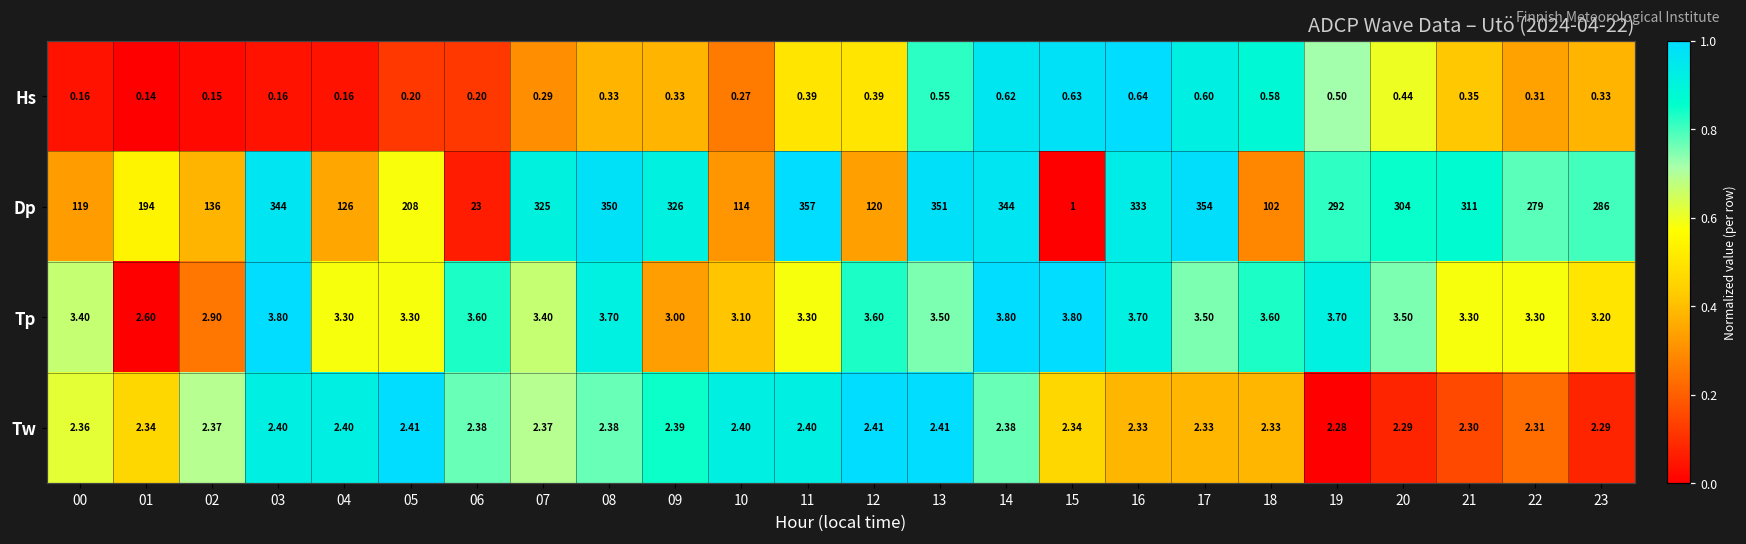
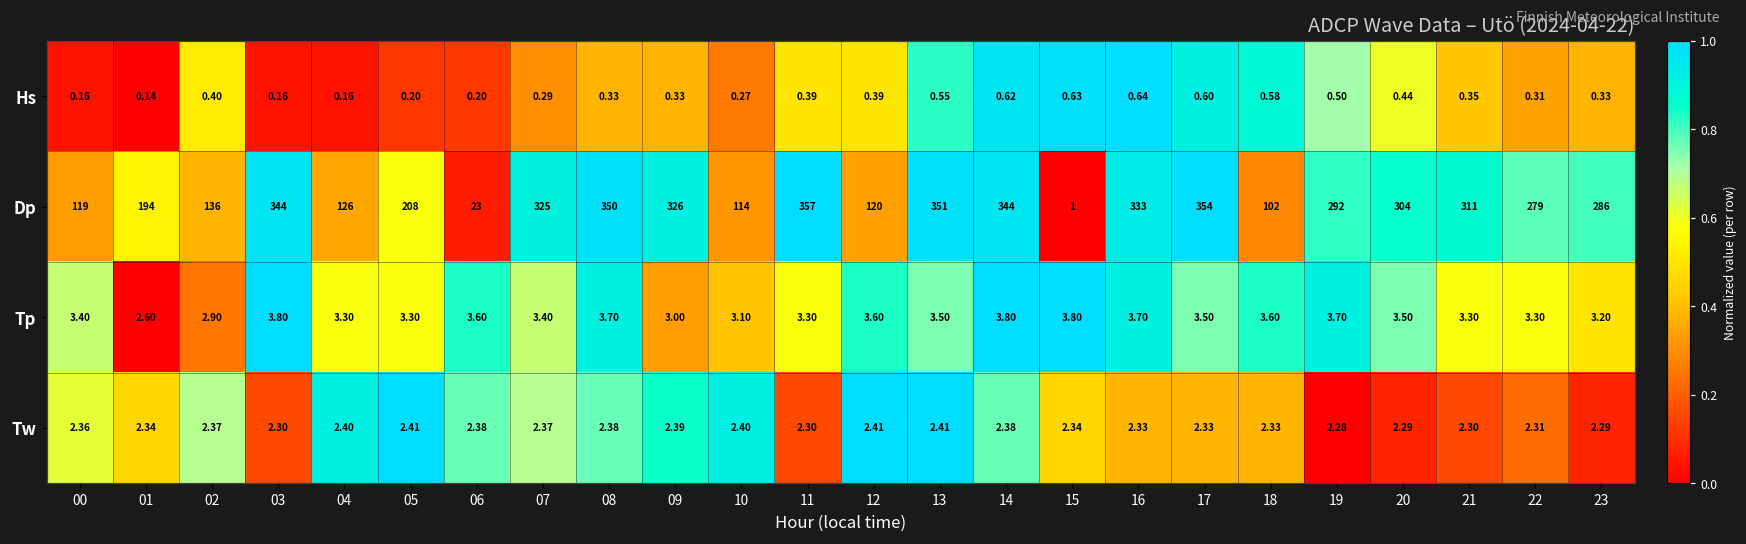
Hs, 02: 0.15 -> 0.40
Tw, 03: 2.40 -> 2.30
Tw, 11: 2.40 -> 2.30
